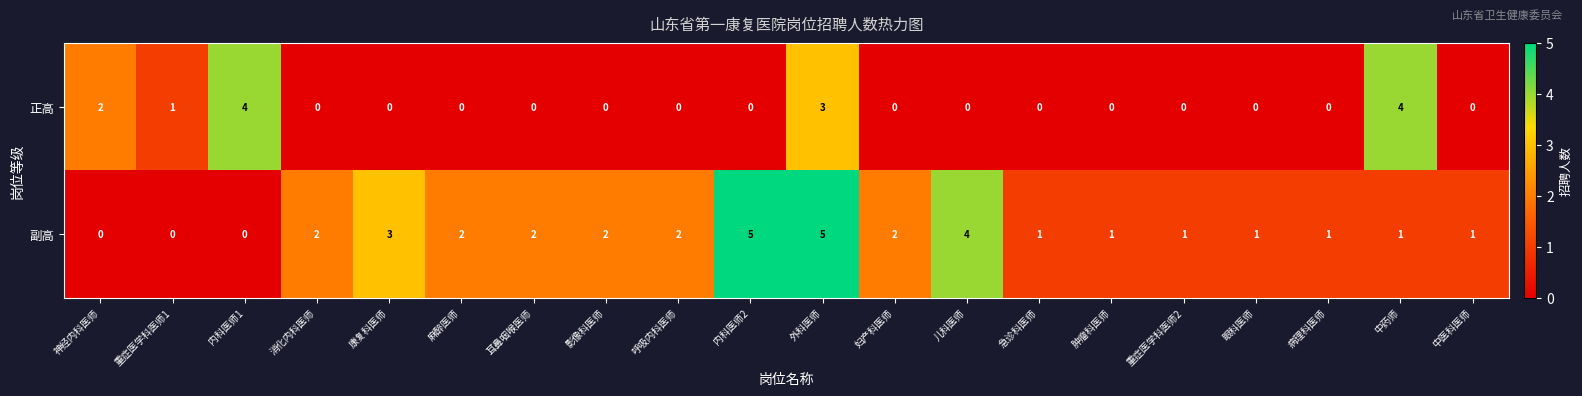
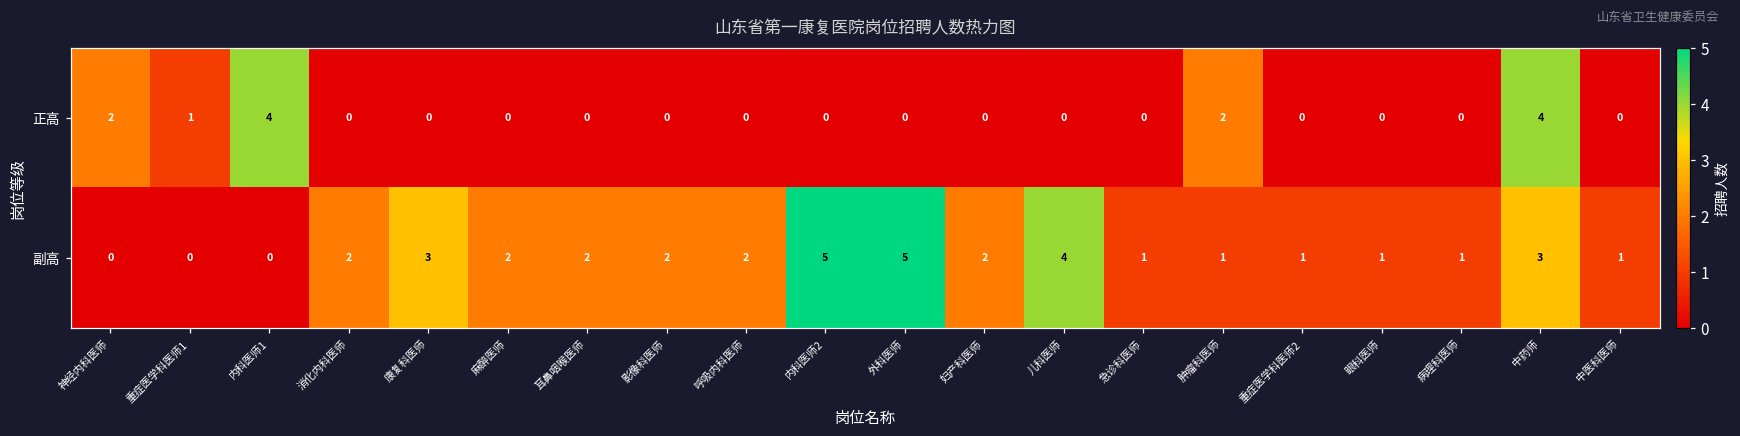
正高, 外科医师: 3 -> 0
正高, 肿瘤科医师: 0 -> 2
副高, 中药师: 1 -> 3
